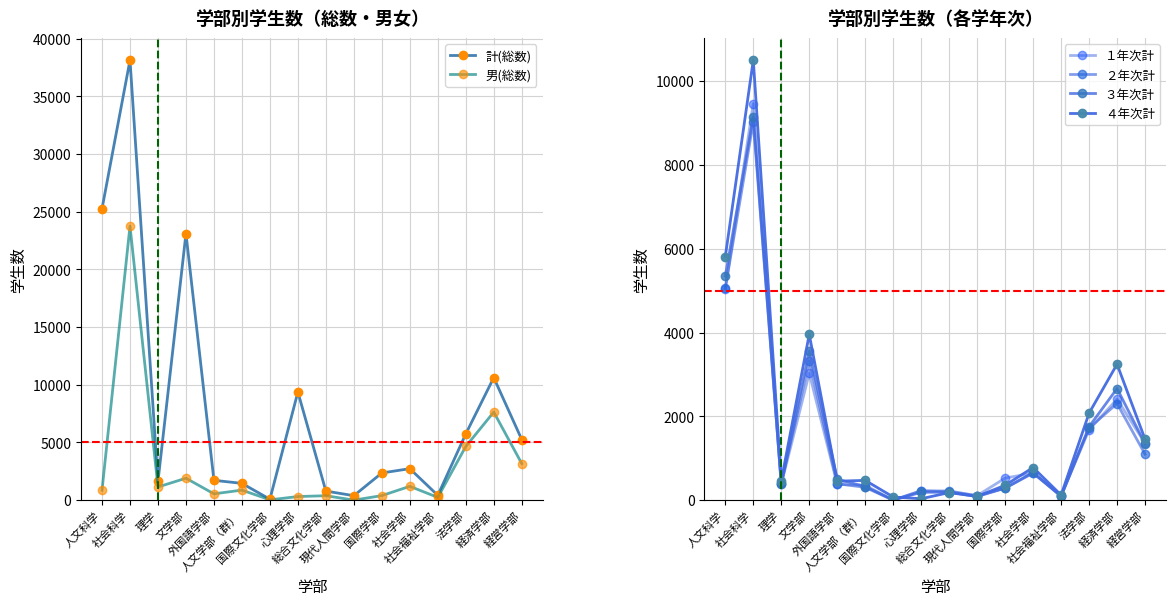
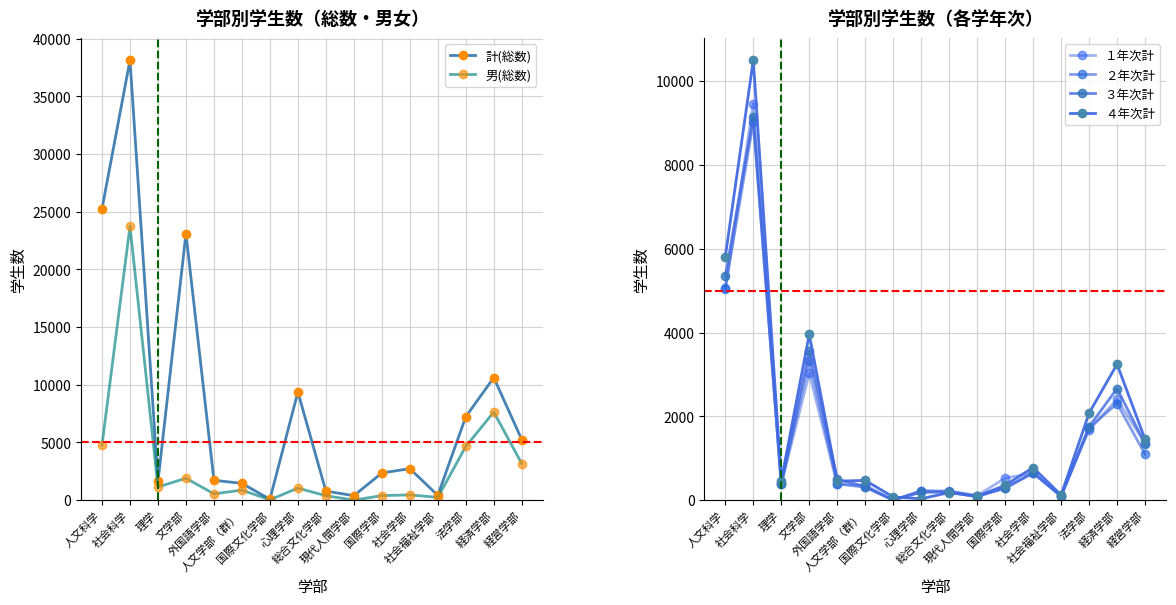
学部別学生数（総数・男女）, 男(総数), 人文科学: 900 -> 4800
学部別学生数（総数・男女）, 男(総数), 心理学部: 300 -> 1000
学部別学生数（総数・男女）, 男(総数), 社会学部: 1200 -> 500
学部別学生数（総数・男女）, 計(総数), 法学部: 5700 -> 7200
